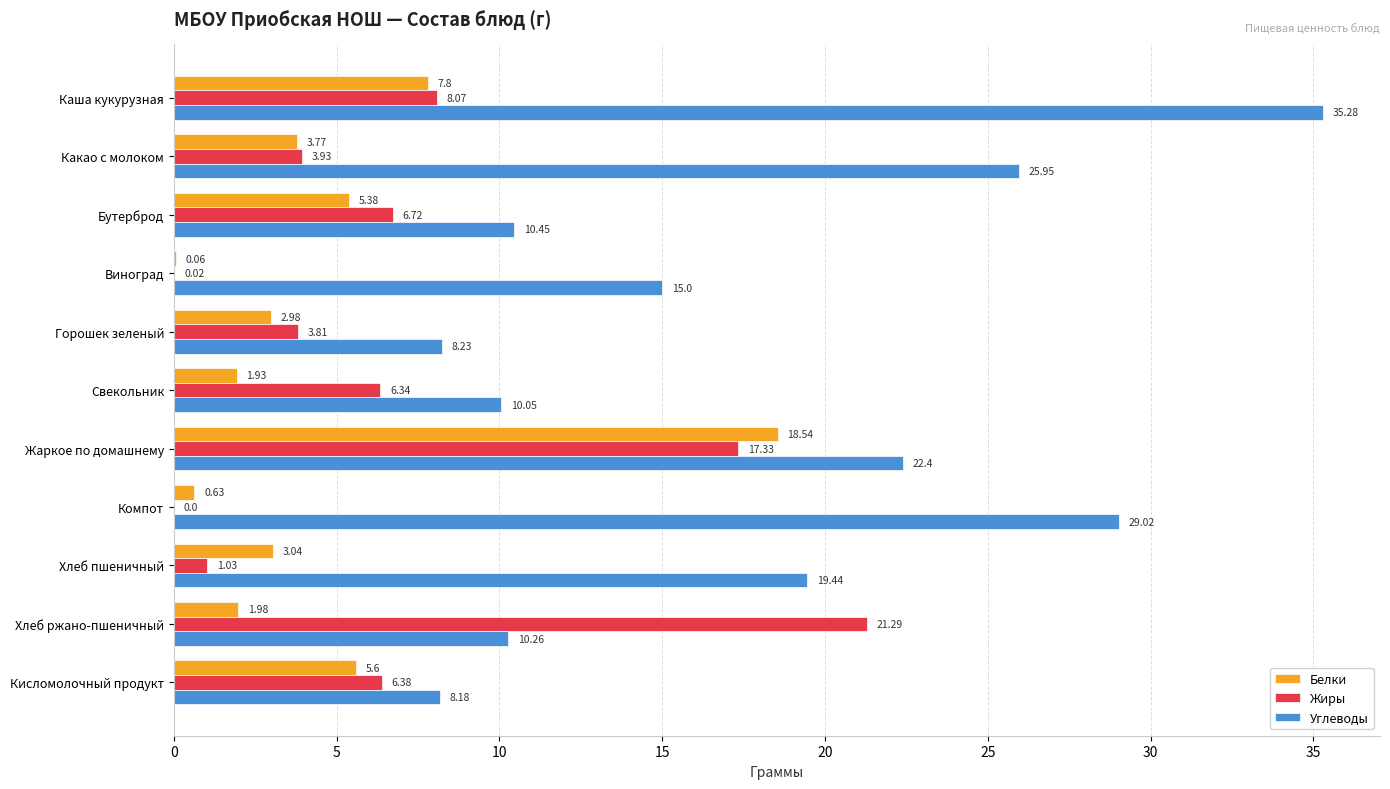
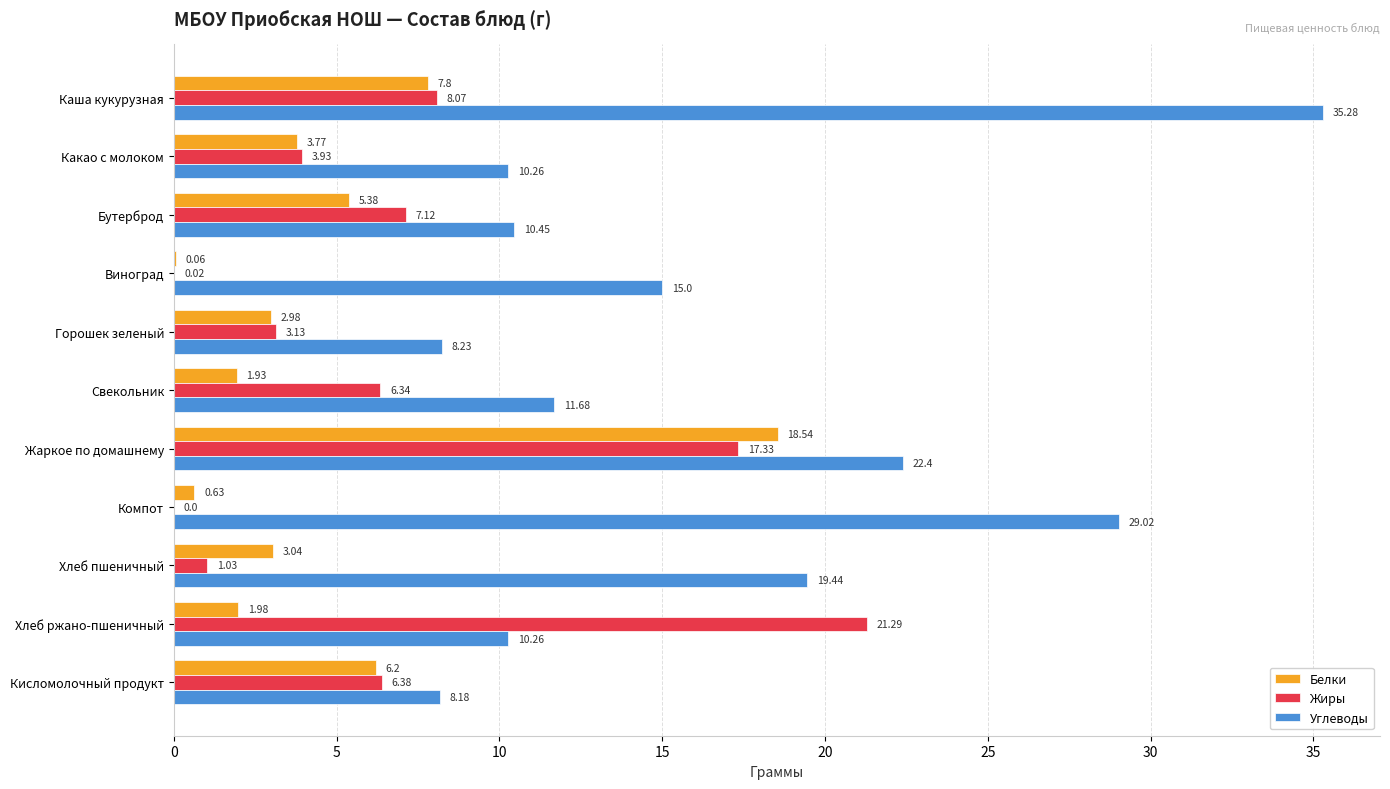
Углеводы, Какао с молоком: 25.95 -> 10.26
Жиры, Бутерброд: 6.72 -> 7.12
Жиры, Горошек зеленый: 3.81 -> 3.13
Углеводы, Свекольник: 10.05 -> 11.68
Белки, Кисломолочный продукт: 5.6 -> 6.2
